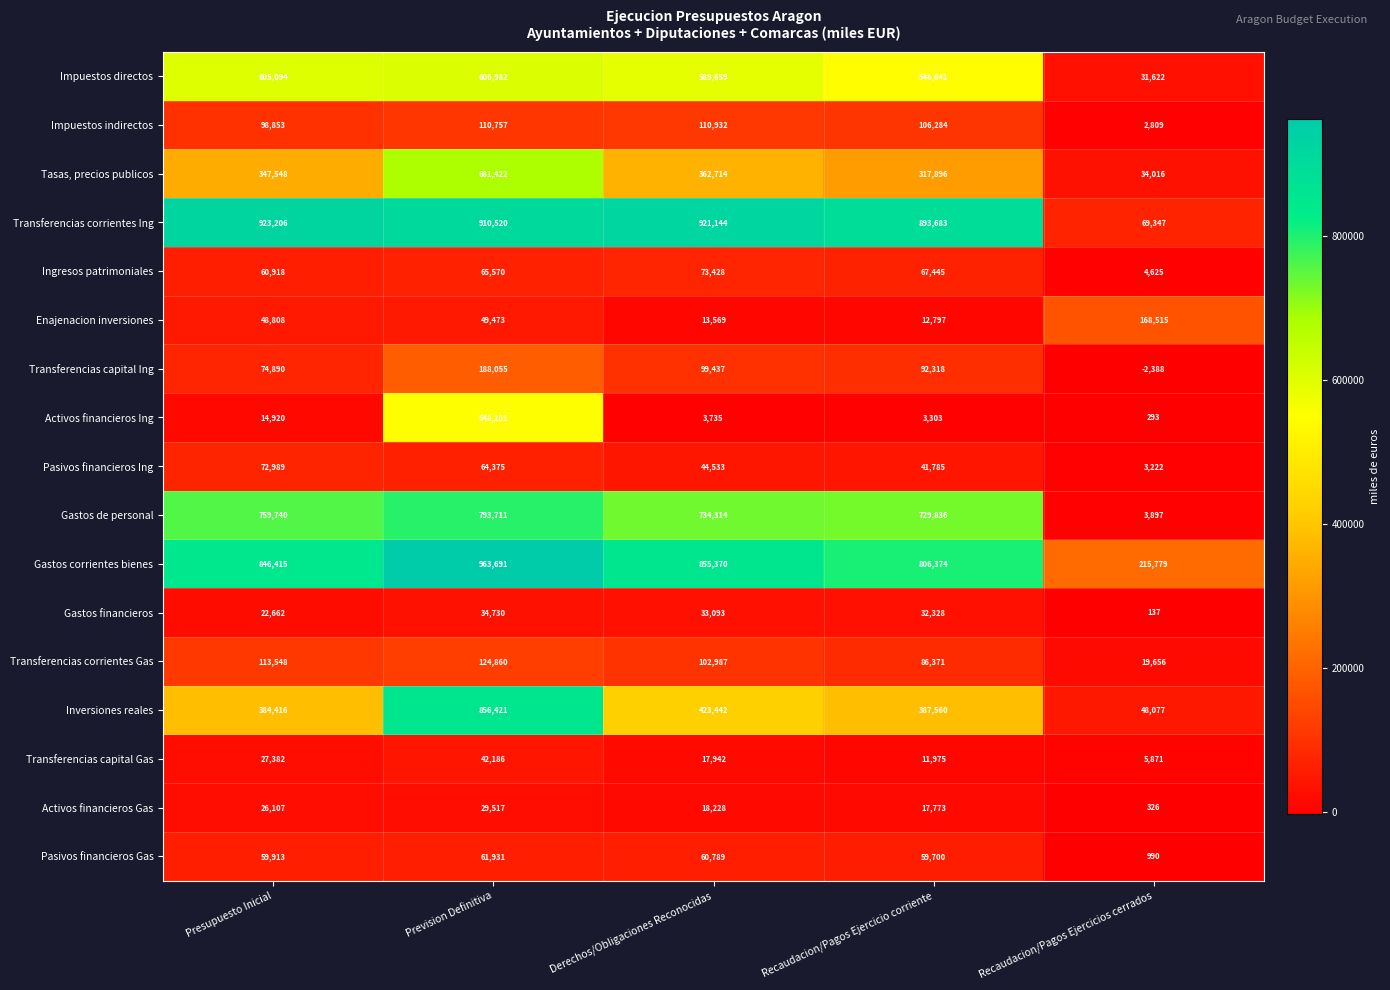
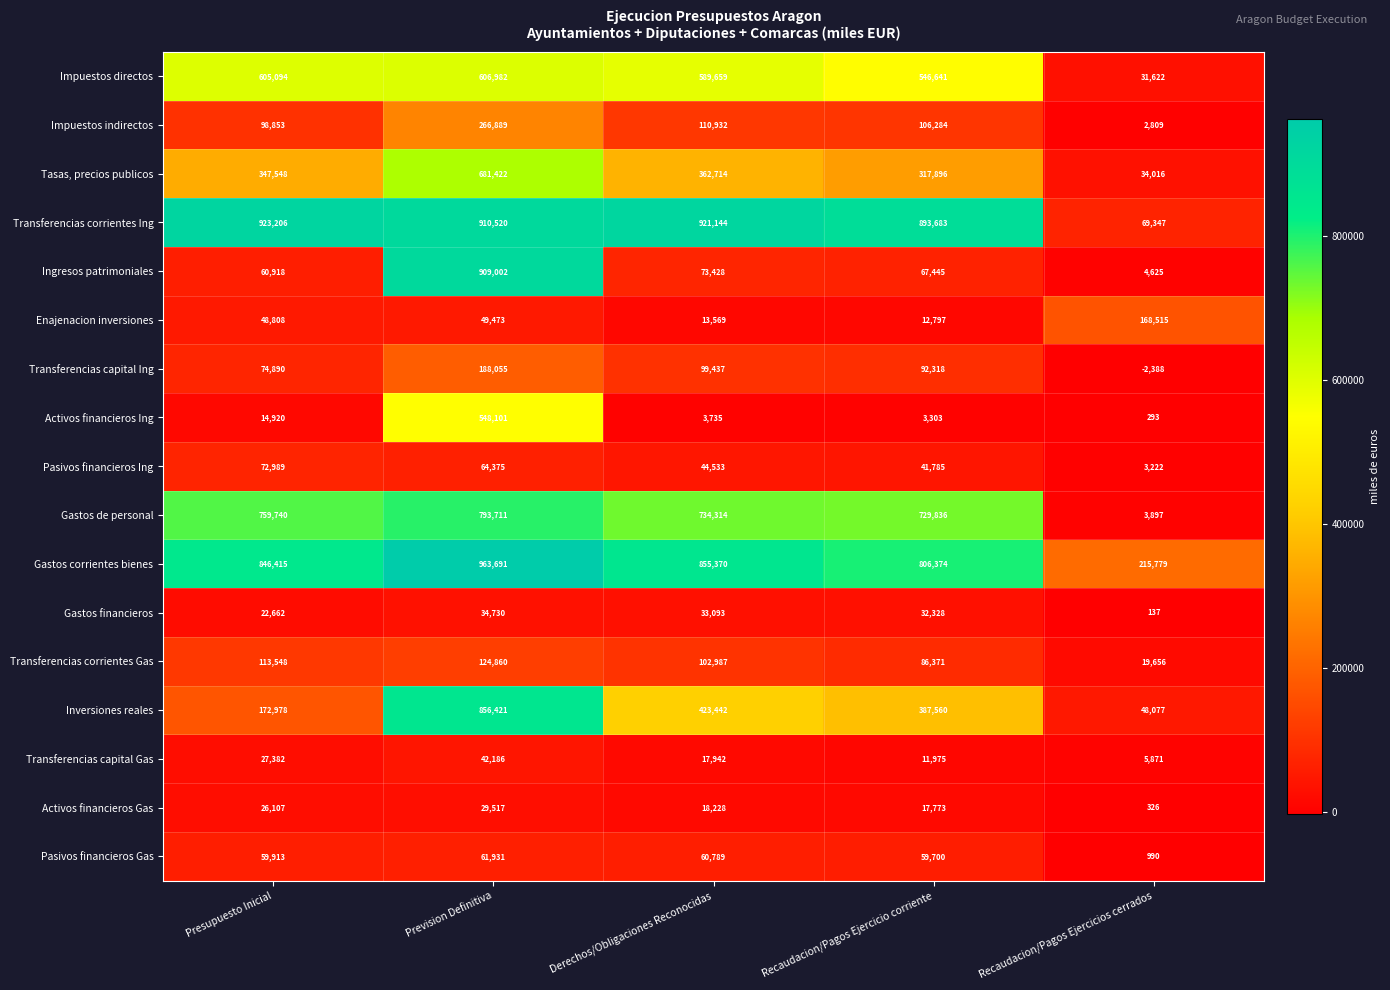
Impuestos indirectos, Prevision Definitiva: 110,757 -> 266,889
Ingresos patrimoniales, Prevision Definitiva: 65,570 -> 909,002
Inversiones reales, Presupuesto Inicial: 384,416 -> 172,978
